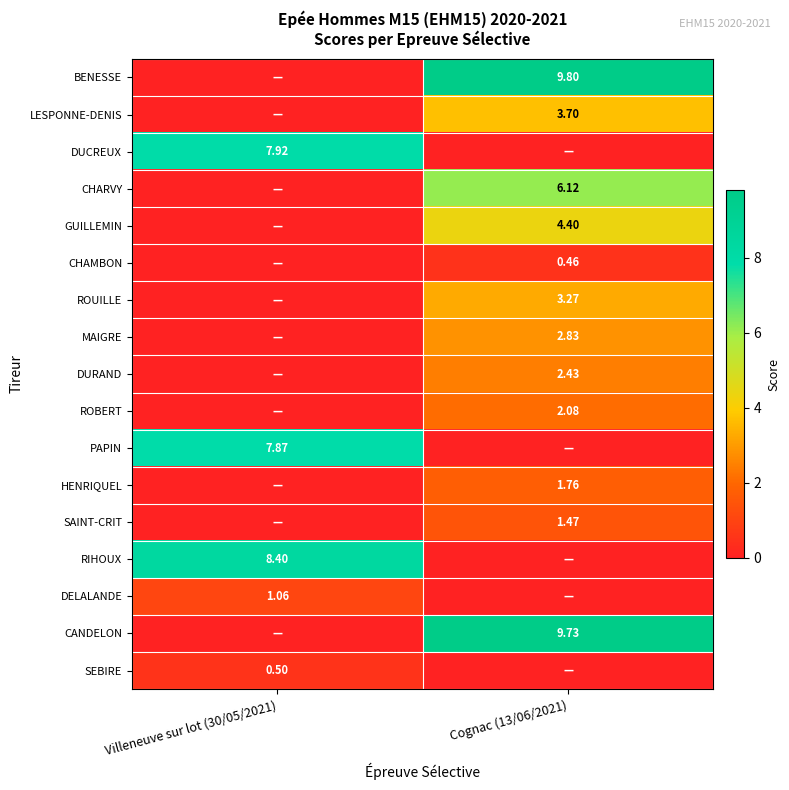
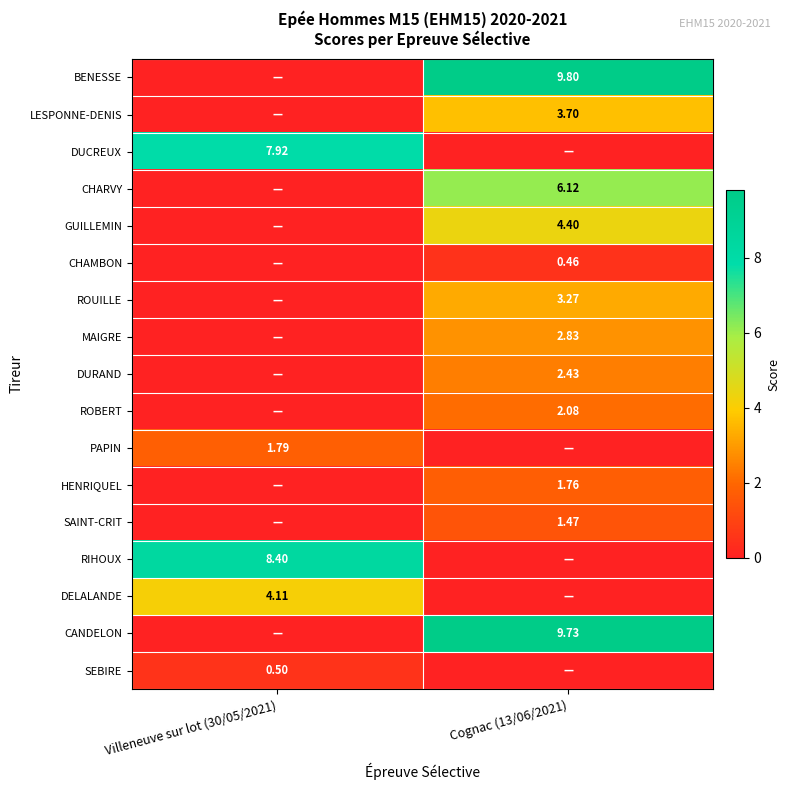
PAPIN, Villeneuve sur lot (30/05/2021): 7.87 -> 1.79
DELALANDE, Villeneuve sur lot (30/05/2021): 1.06 -> 4.11
